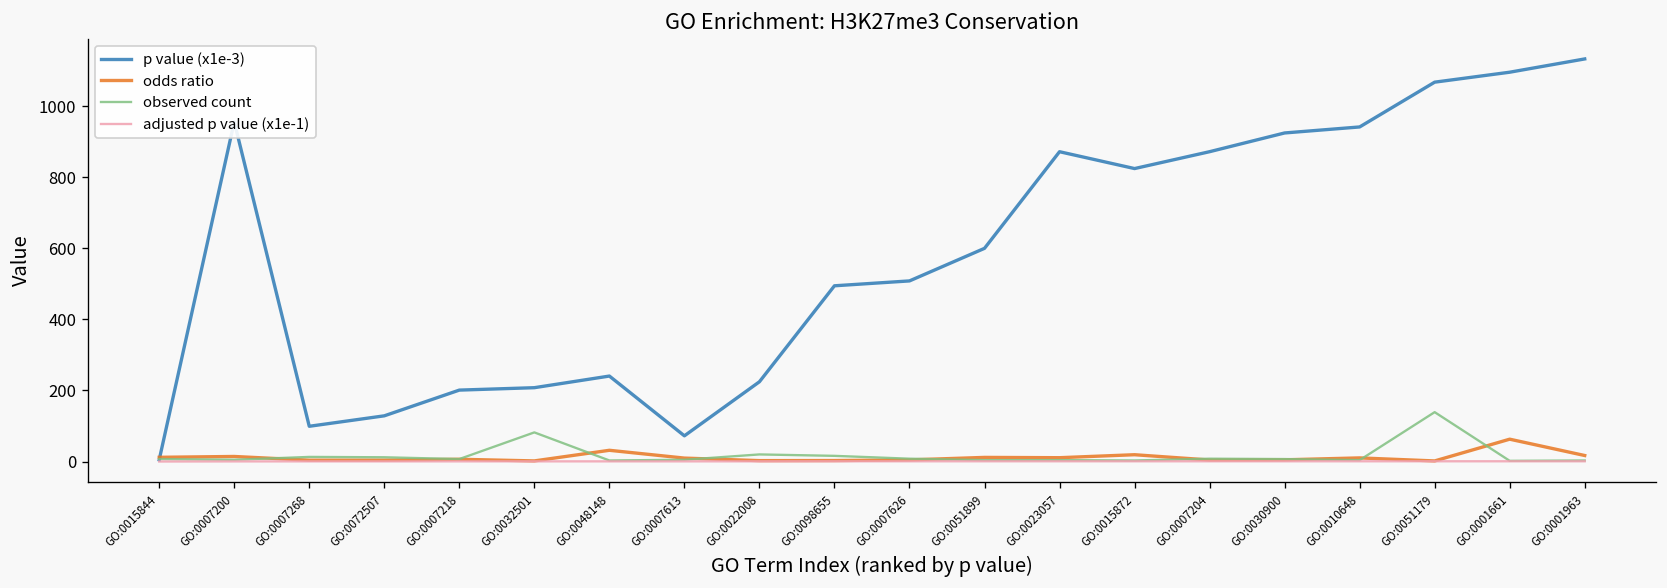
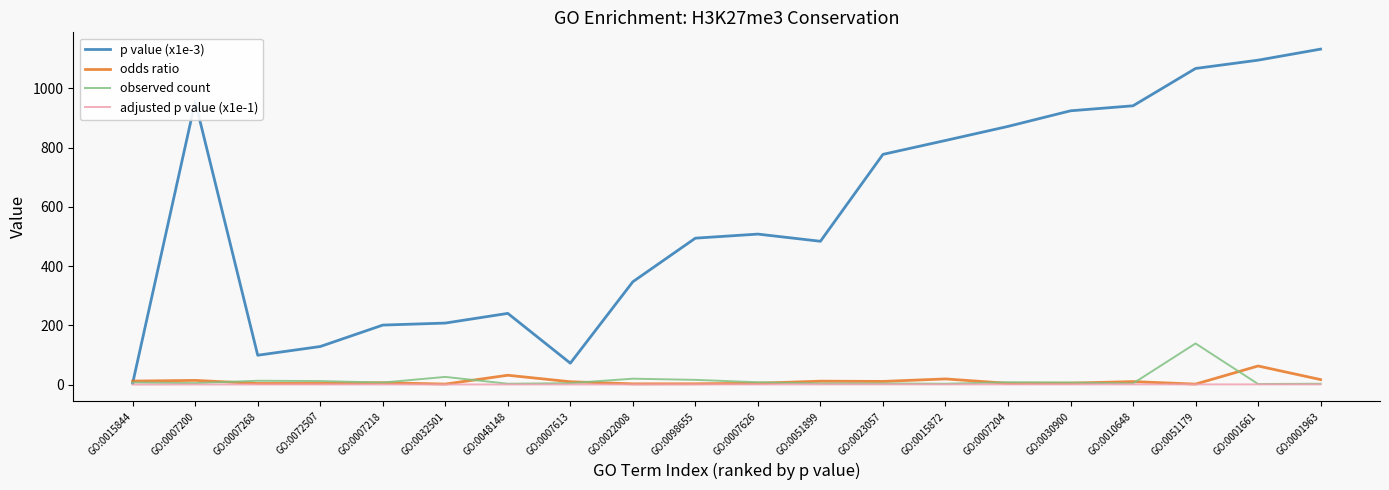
observed count, GO:0032501: 80 -> 30
p value (x1e-3), GO:0022008: 220 -> 350
p value (x1e-3), GO:0051899: 600 -> 480
p value (x1e-3), GO:0023057: 870 -> 780
